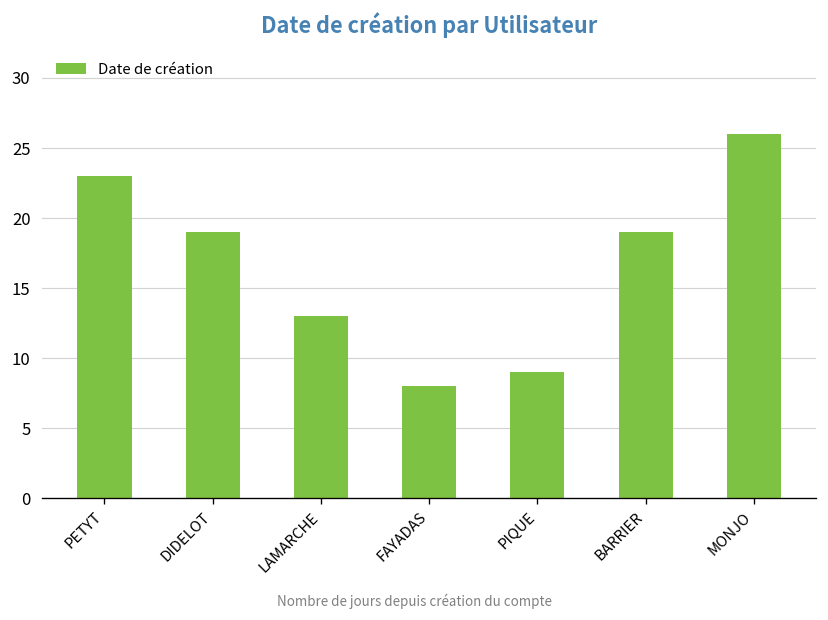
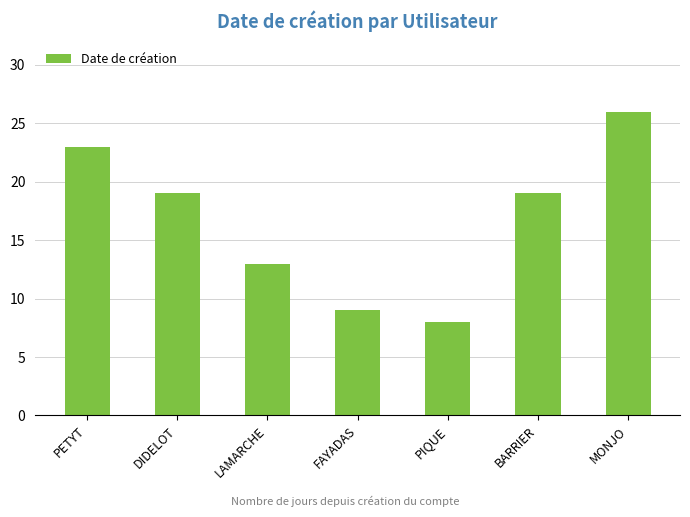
FAYADAS: 8 -> 9
PIQUE: 9 -> 8
